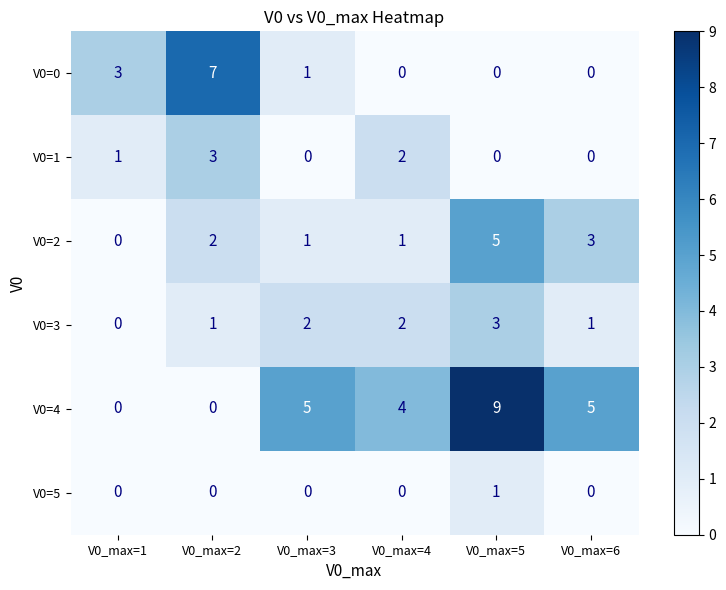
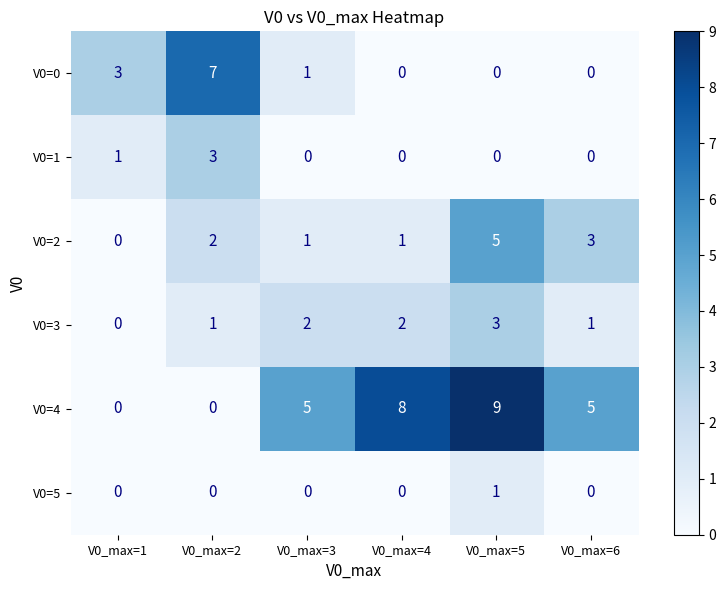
V0=1, V0_max=4: 2 -> 0
V0=4, V0_max=4: 4 -> 8
